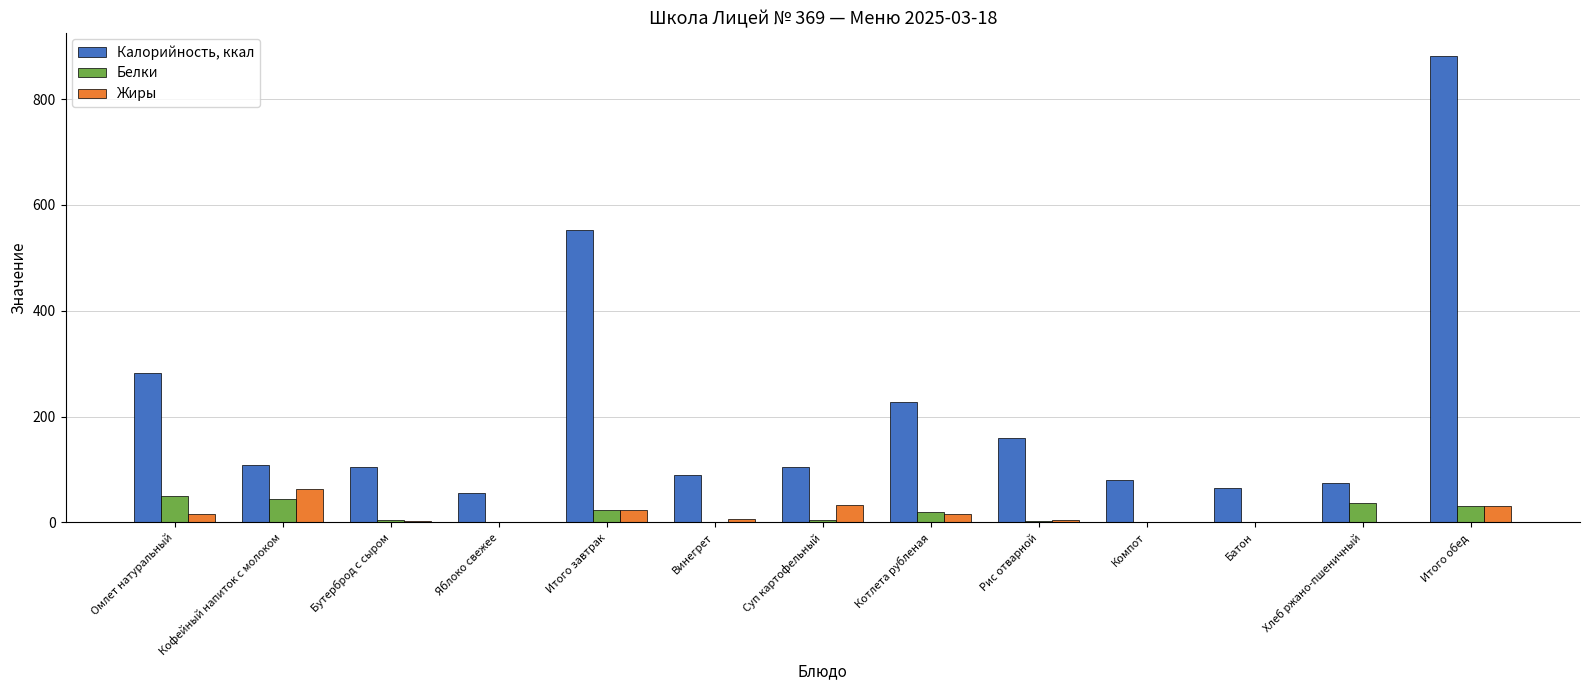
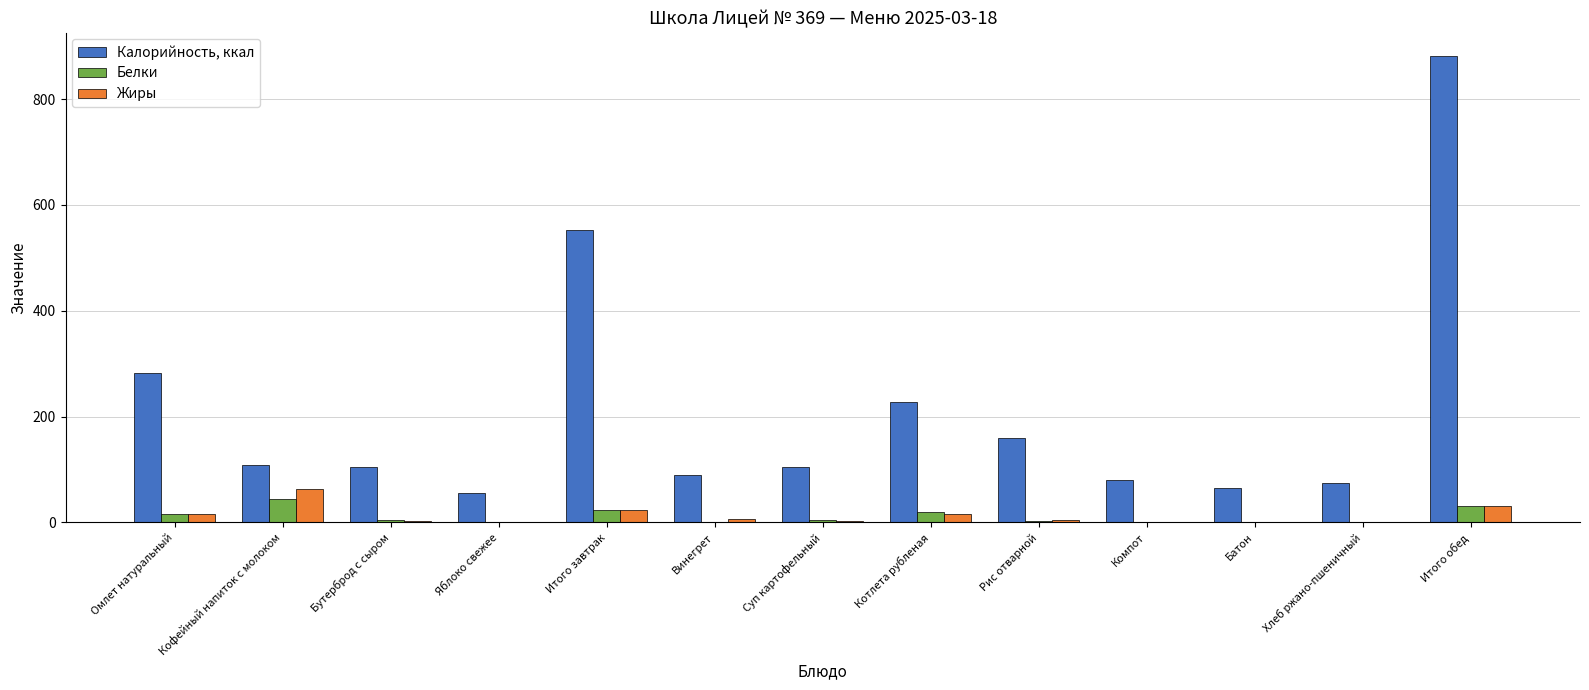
Белки, Омлет натуральный: 50 -> 20
Жиры, Суп картофельный: 30 -> 0
Белки, Хлеб ржано-пшеничный: 40 -> 0
